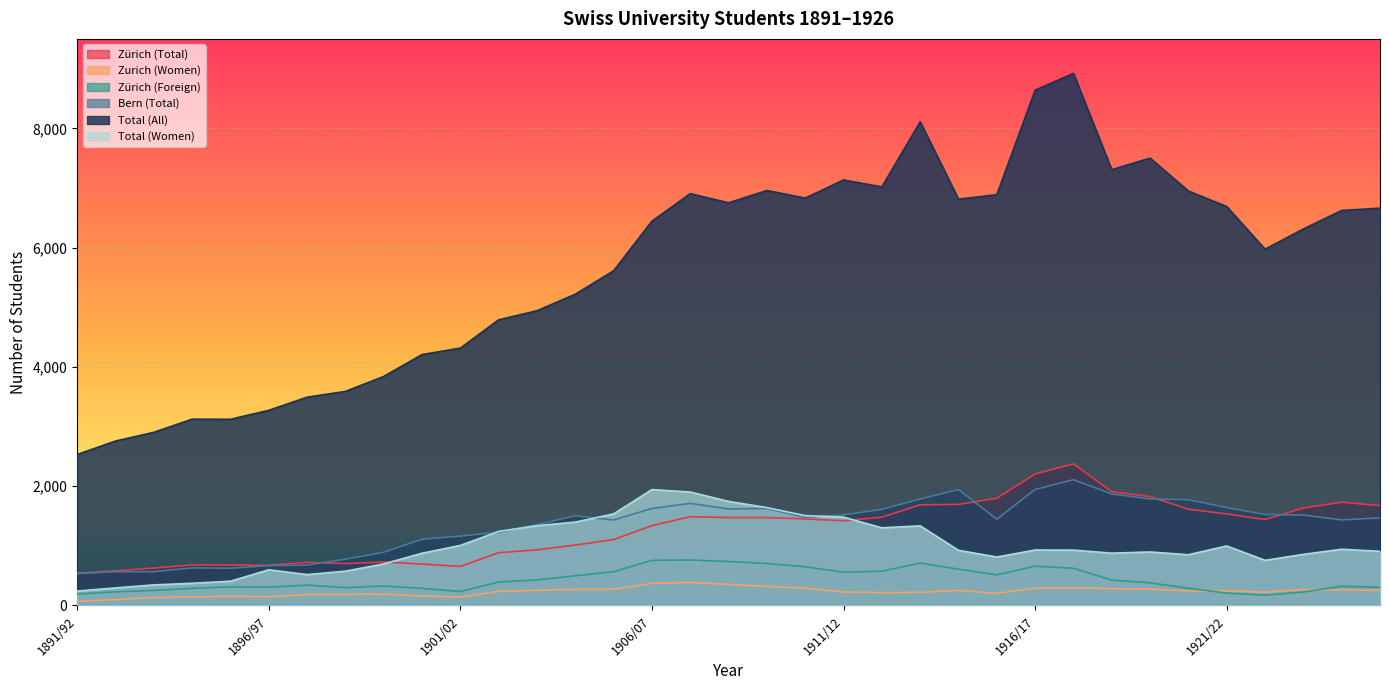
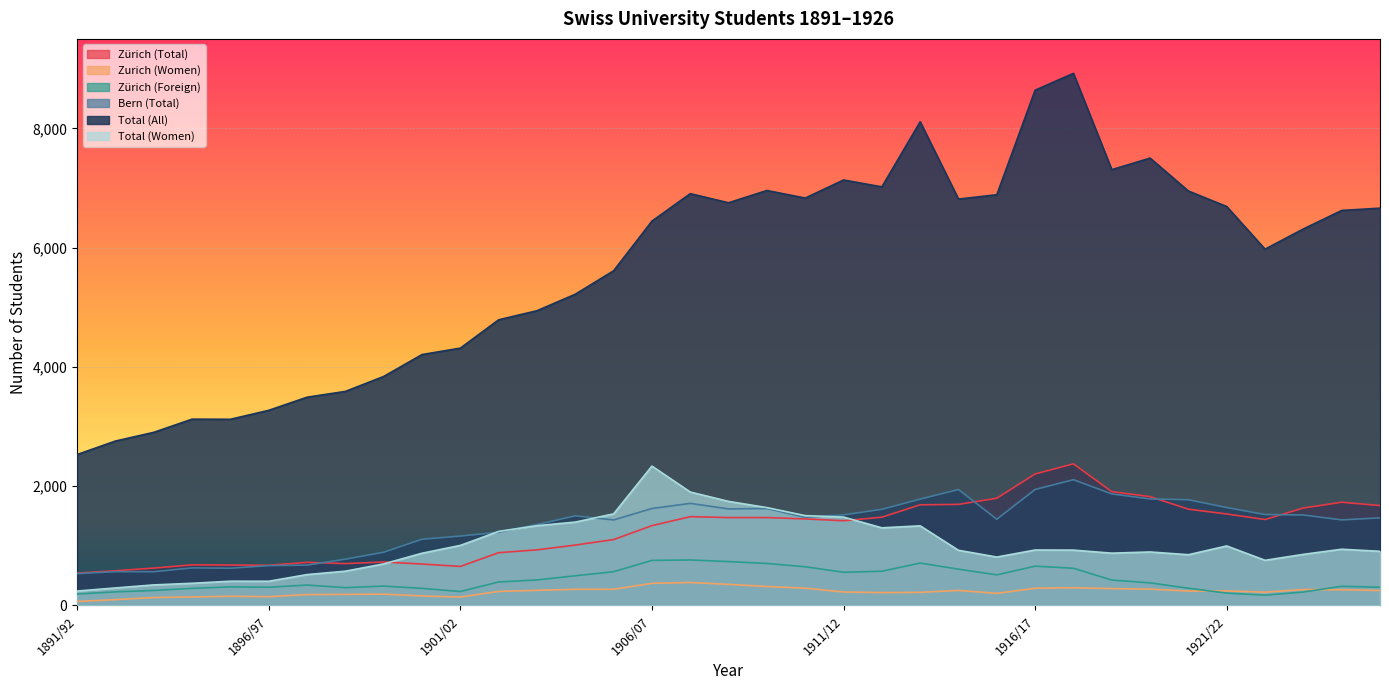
Total (Women), 1896/97: 600 -> 400
Total (Women), 1906/07: 1,900 -> 2,300
